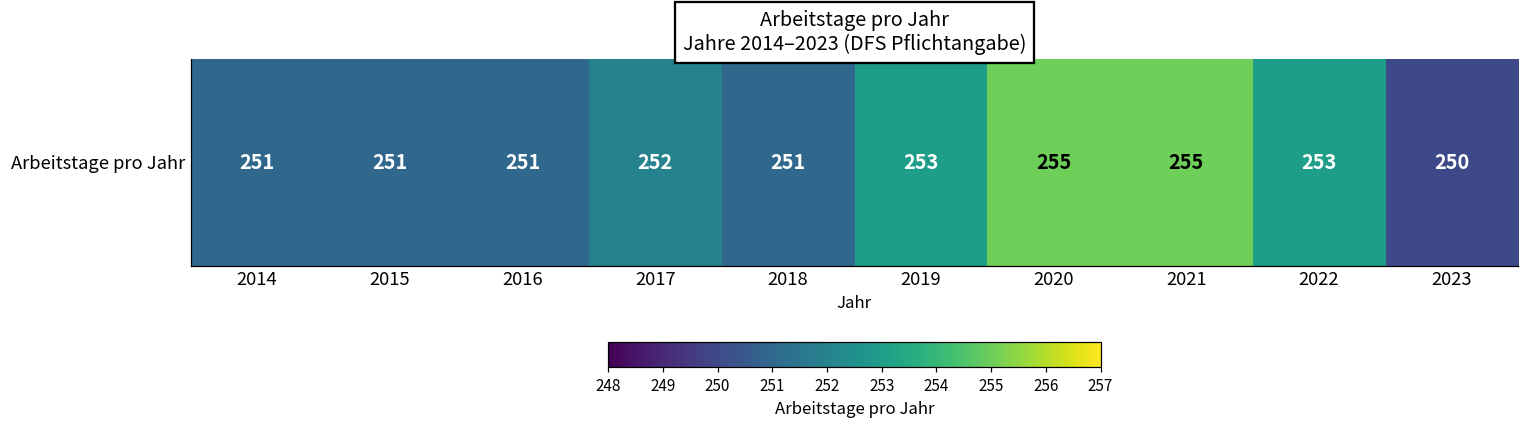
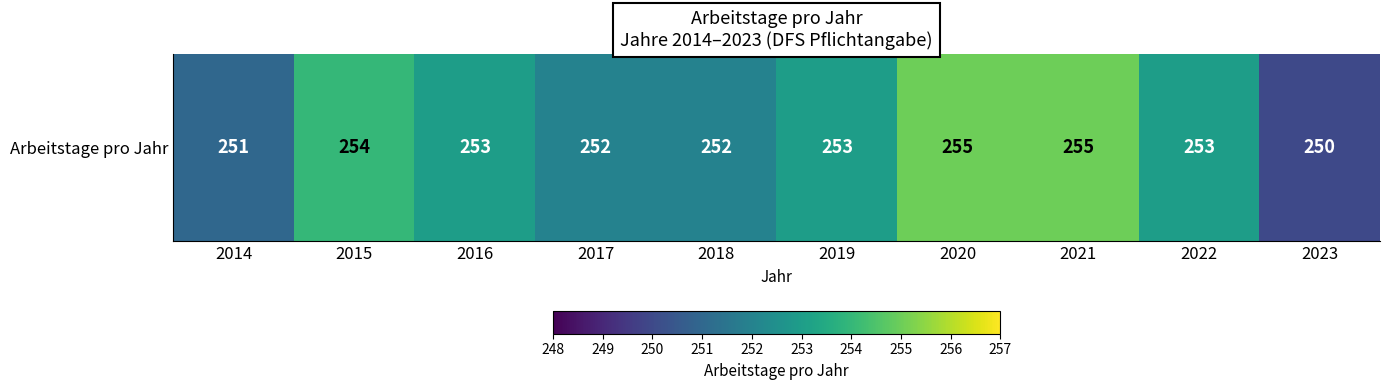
Arbeitstage pro Jahr, 2015: 251 -> 254
Arbeitstage pro Jahr, 2016: 251 -> 253
Arbeitstage pro Jahr, 2018: 251 -> 252
